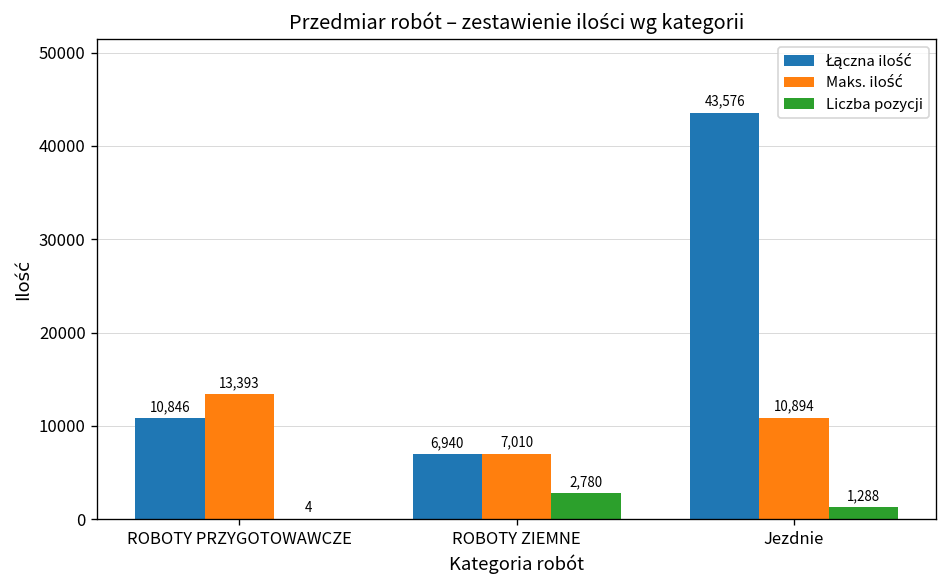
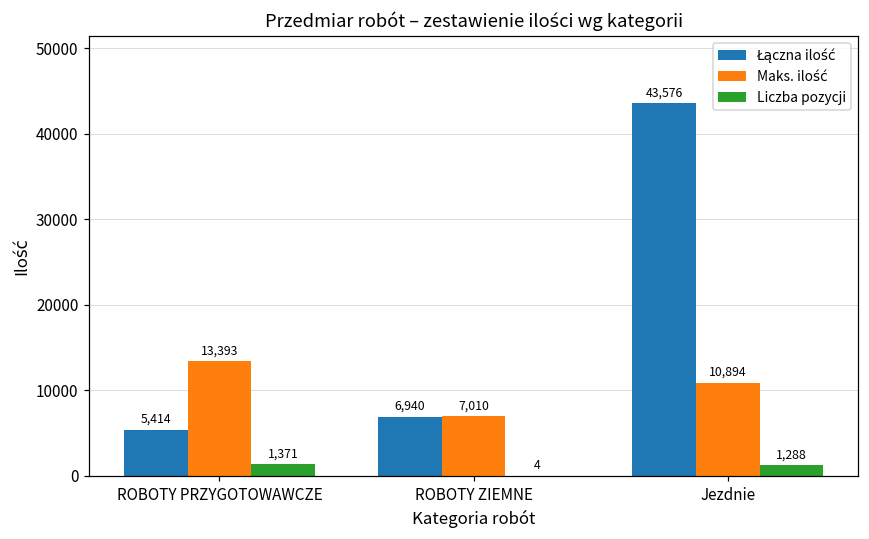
Łączna ilość, ROBOTY PRZYGOTOWAWCZE: 10,846 -> 5,414
Liczba pozycji, ROBOTY PRZYGOTOWAWCZE: 4 -> 1,371
Liczba pozycji, ROBOTY ZIEMNE: 2,780 -> 4
